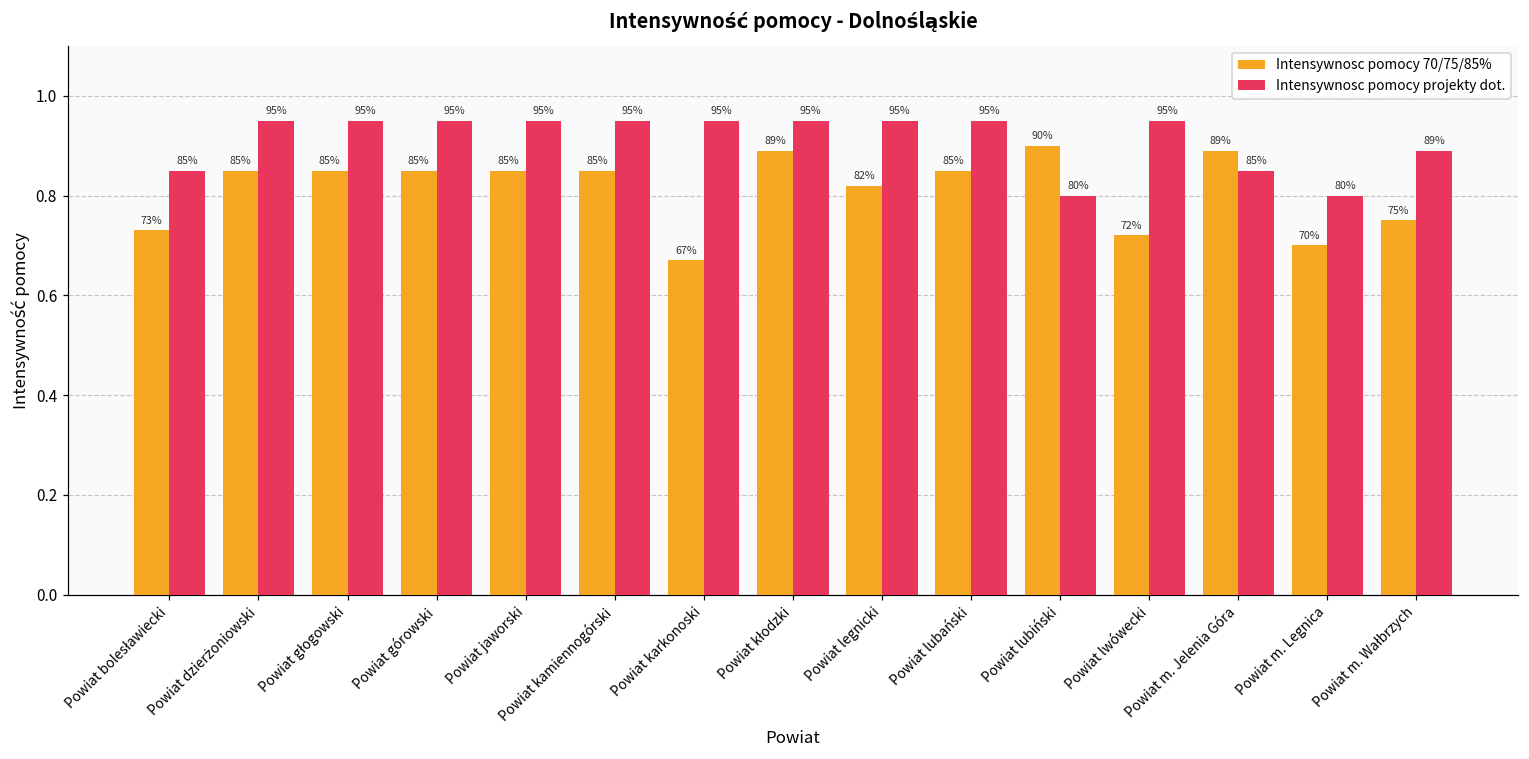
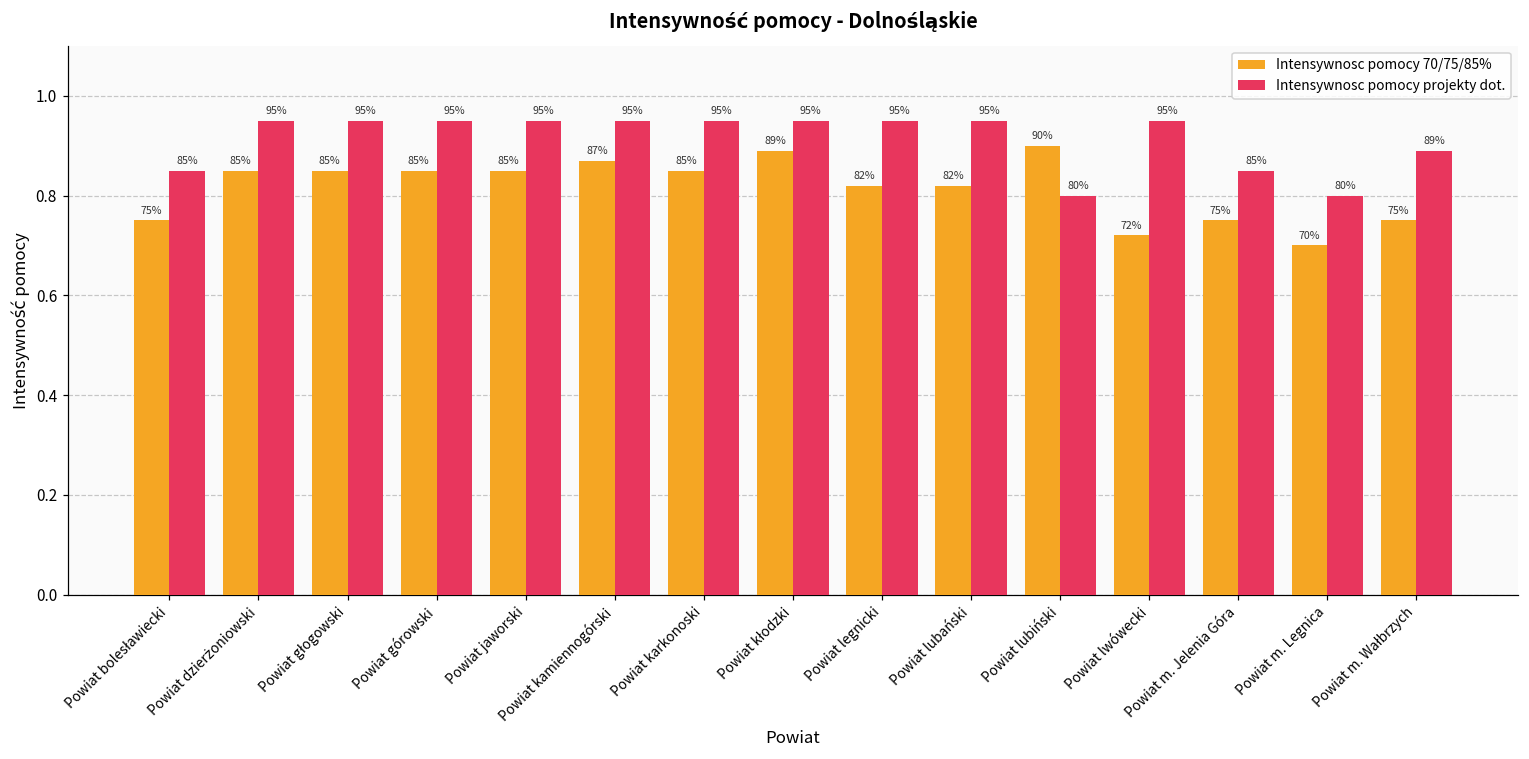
Intensywnosc pomocy 70/75/85%, Powiat bolesławiecki: 73% -> 75%
Intensywnosc pomocy 70/75/85%, Powiat kamiennogórski: 85% -> 87%
Intensywnosc pomocy 70/75/85%, Powiat karkonoski: 67% -> 85%
Intensywnosc pomocy 70/75/85%, Powiat lubański: 85% -> 82%
Intensywnosc pomocy 70/75/85%, Powiat m. Jelenia Góra: 89% -> 75%
